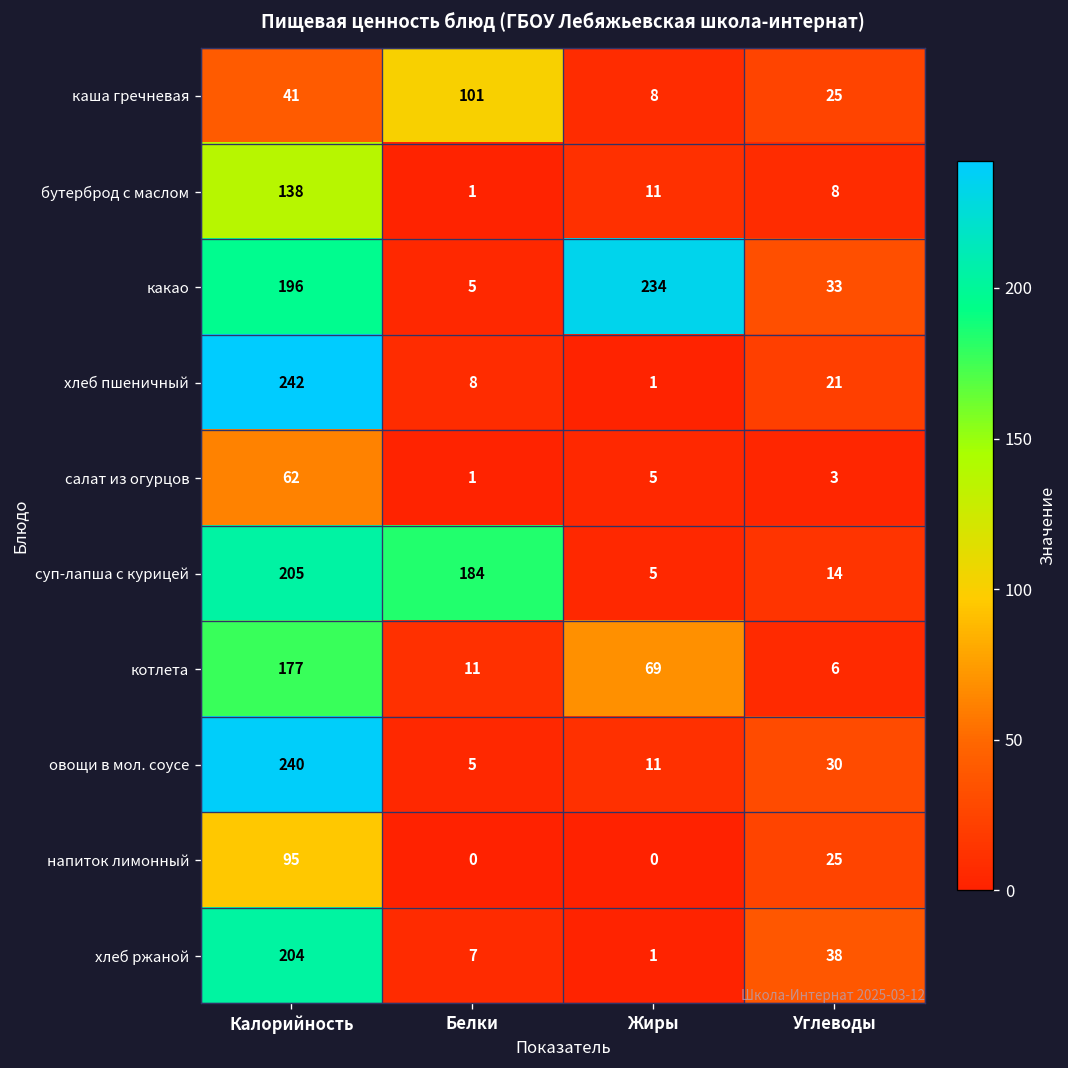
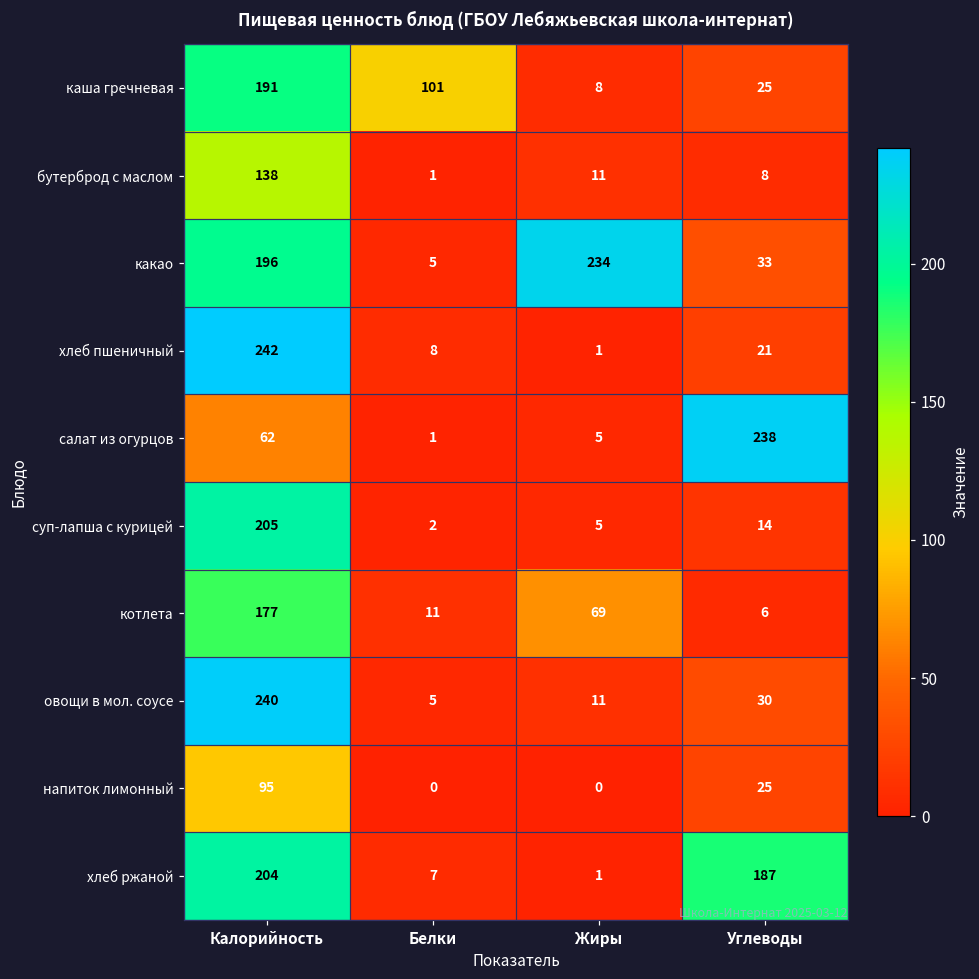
каша гречневая, Калорийность: 41 -> 191
салат из огурцов, Углеводы: 3 -> 238
суп-лапша с курицей, Белки: 184 -> 2
хлеб ржаной, Углеводы: 38 -> 187
